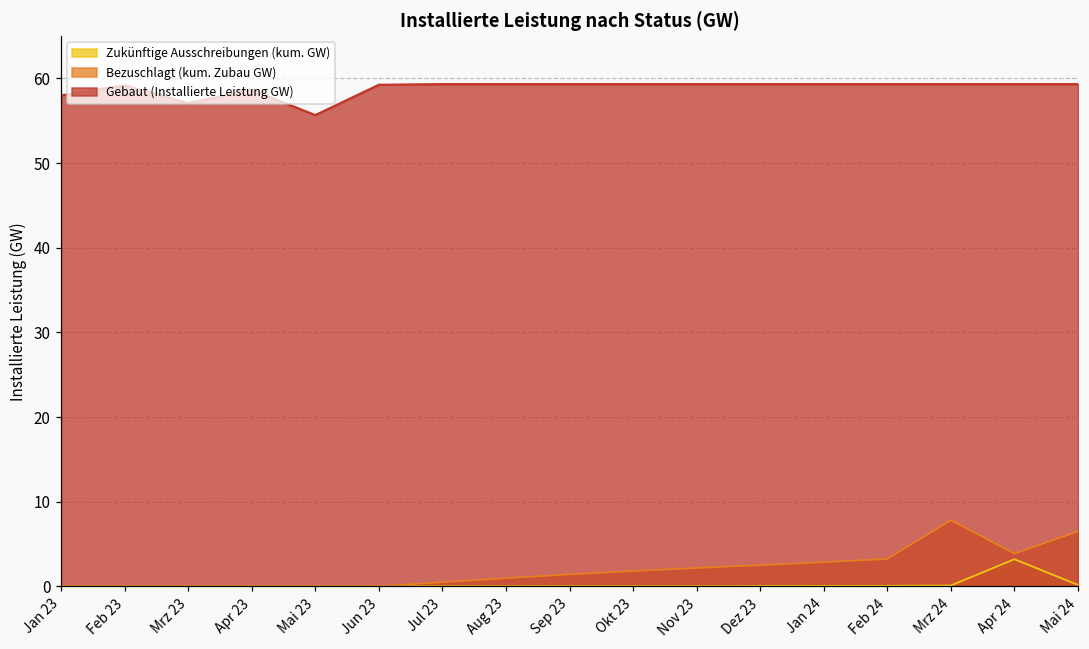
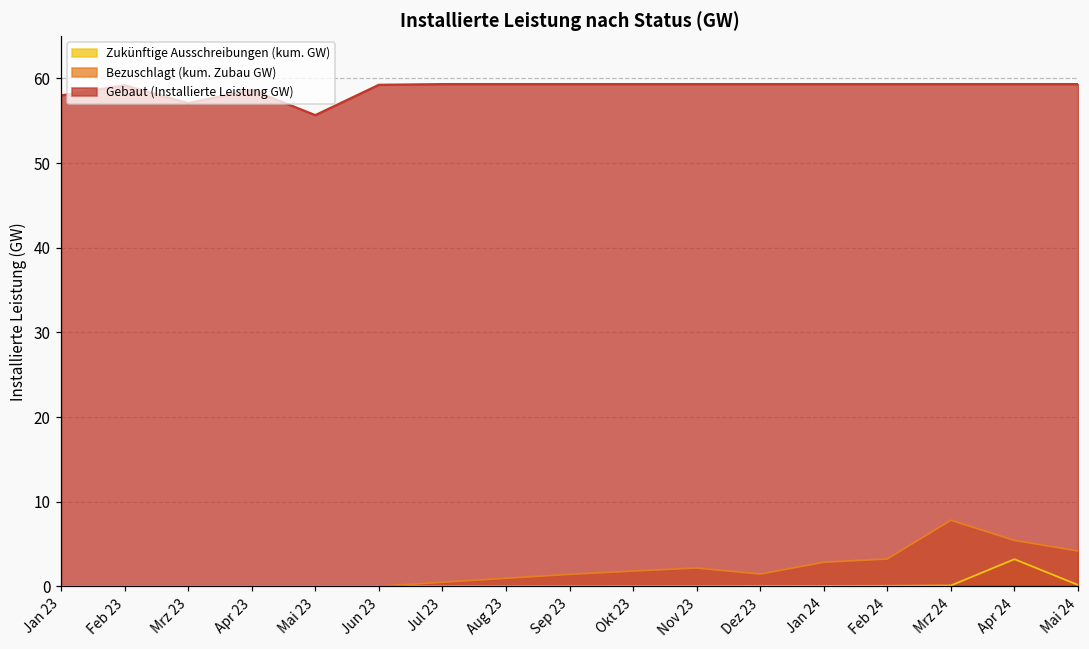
Bezuschlagt (kum. Zubau GW), Dez 23: 2 -> 1
Bezuschlagt (kum. Zubau GW), Apr 24: 4 -> 5
Bezuschlagt (kum. Zubau GW), Mai 24: 6 -> 4
